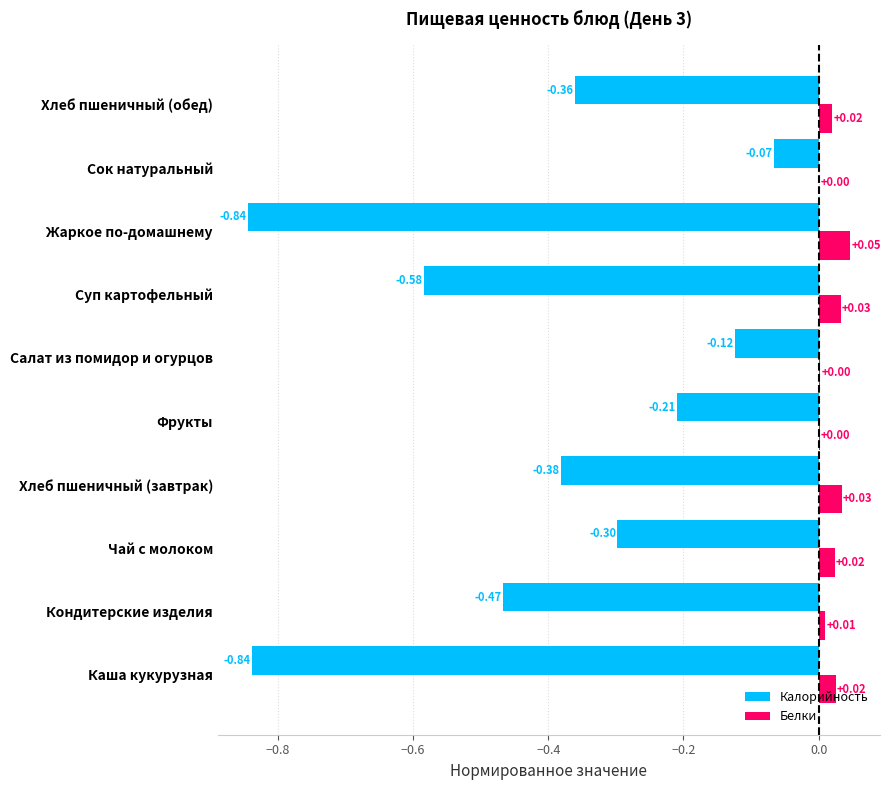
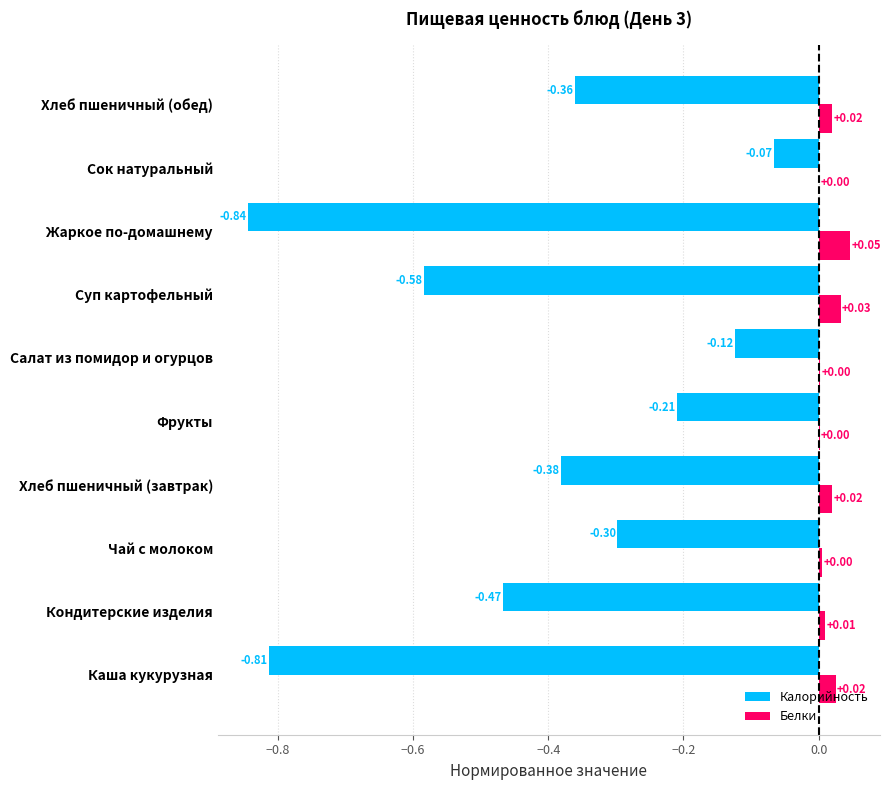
Белки, Хлеб пшеничный (завтрак): +0.03 -> +0.02
Белки, Чай с молоком: +0.02 -> +0.00
Калорийность, Каша кукурузная: -0.84 -> -0.81
